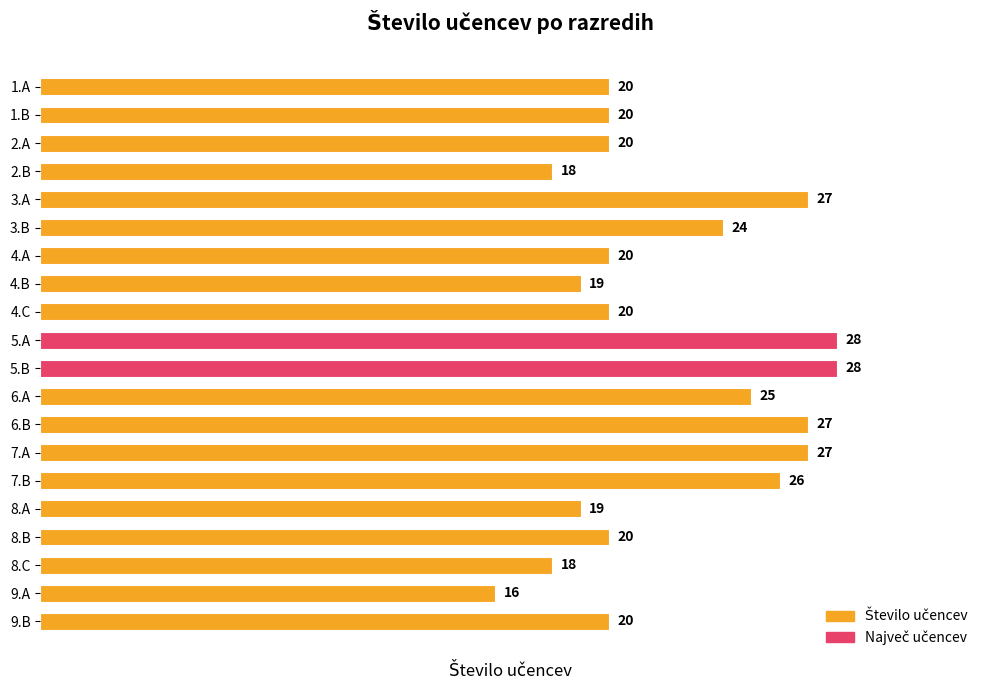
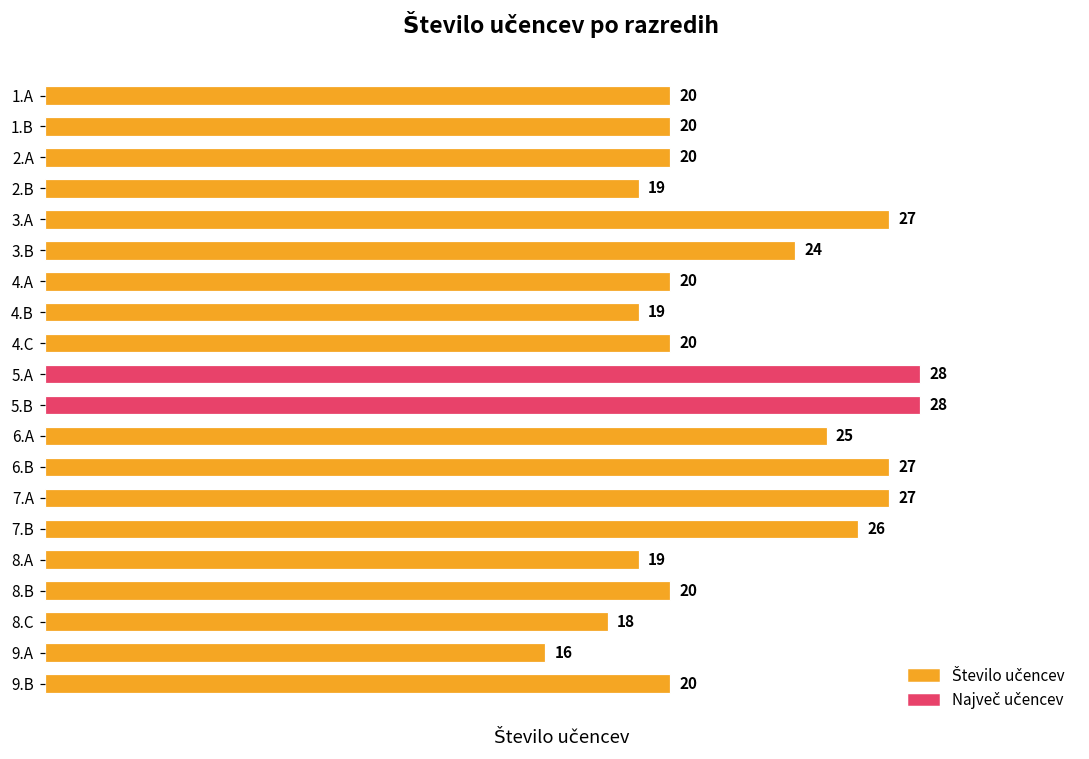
2.B: 18 -> 19
